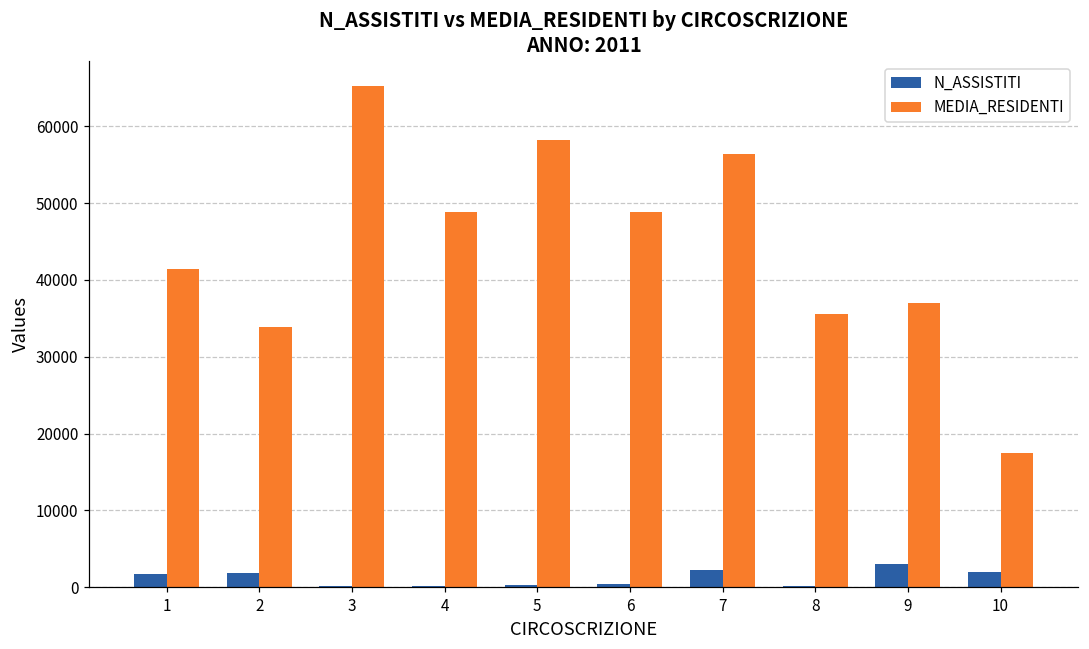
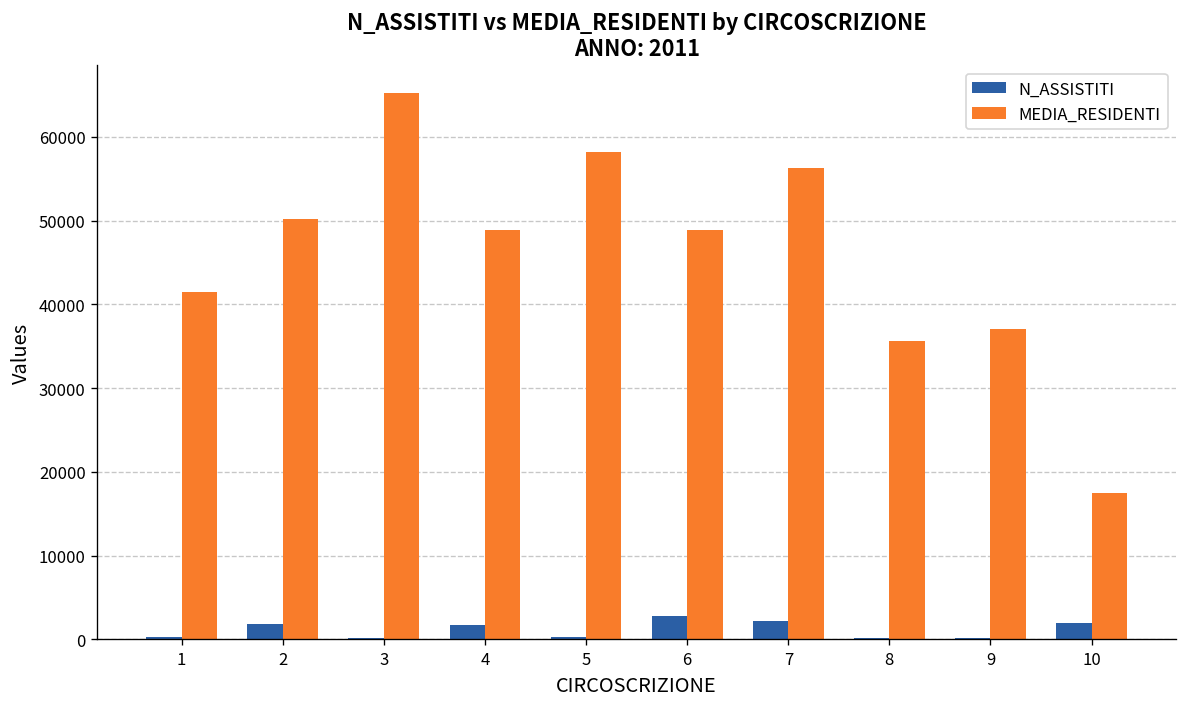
N_ASSISTITI, 1: 2000 -> 0
MEDIA_RESIDENTI, 2: 34000 -> 50000
N_ASSISTITI, 4: 0 -> 2000
N_ASSISTITI, 6: 0 -> 3000
N_ASSISTITI, 9: 3000 -> 0
